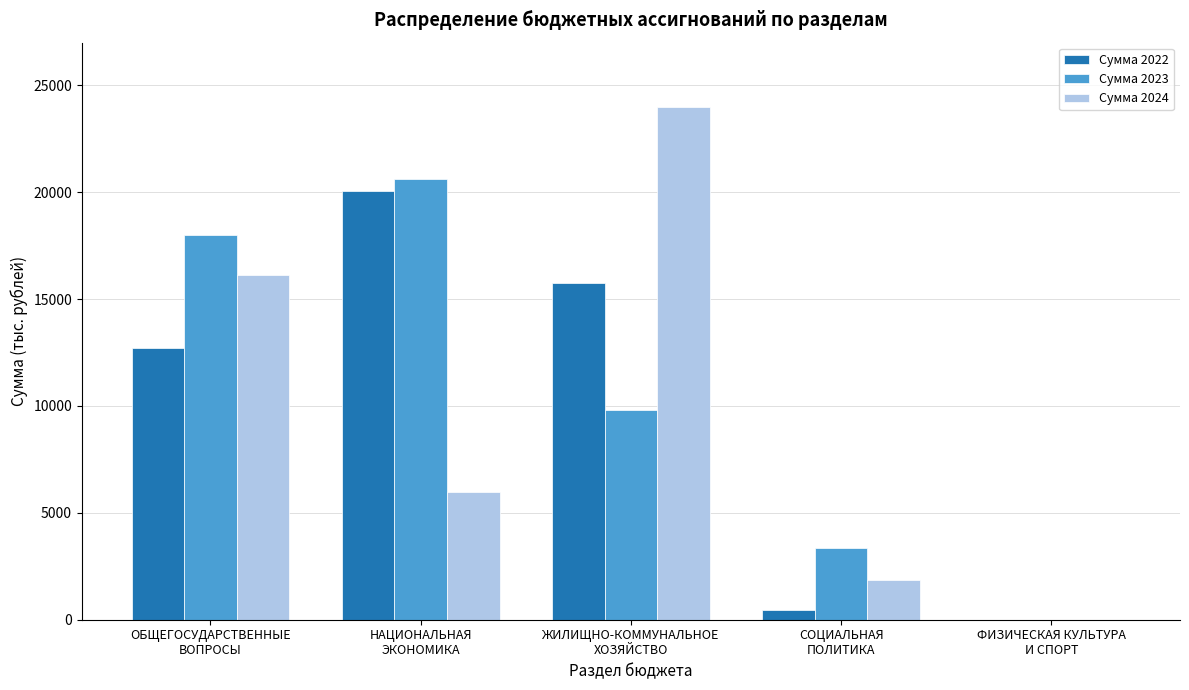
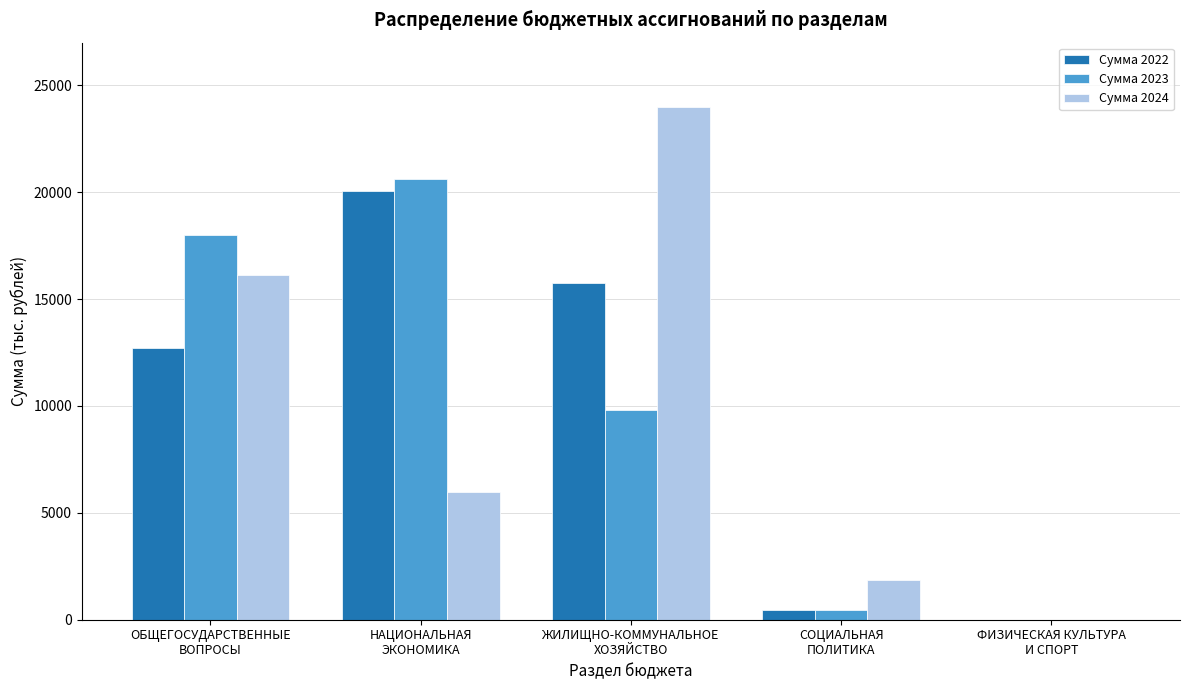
Сумма 2023, СОЦИАЛЬНАЯ ПОЛИТИКА: 3400 -> 400
